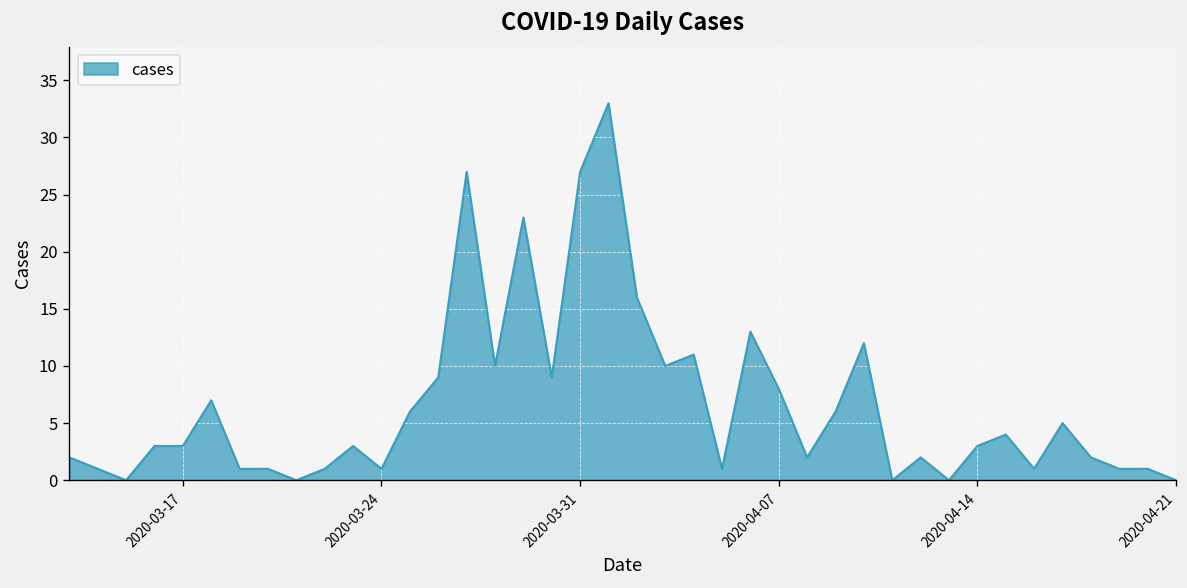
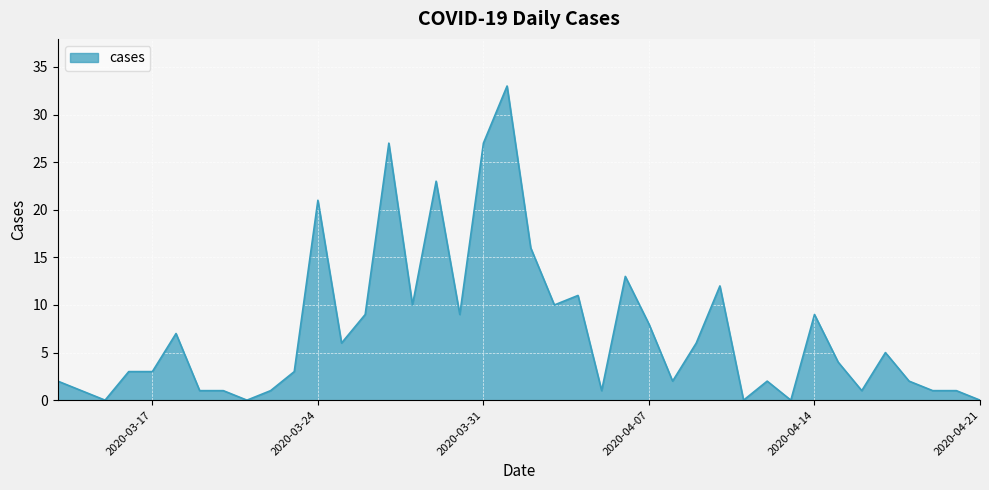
2020-03-24: 1 -> 21
2020-04-14: 3 -> 9
